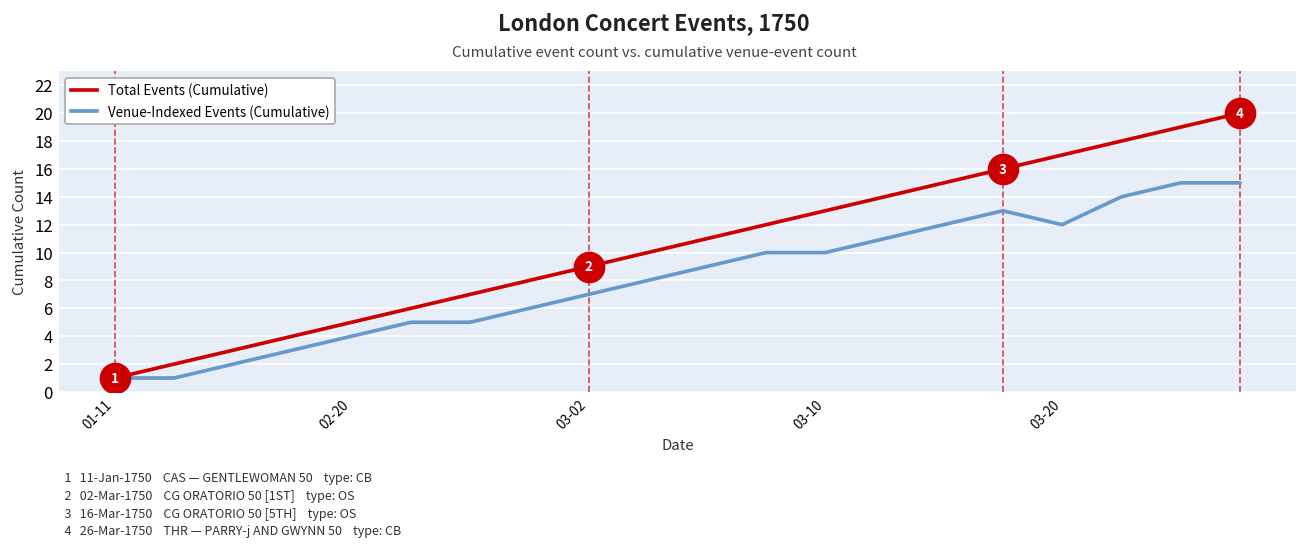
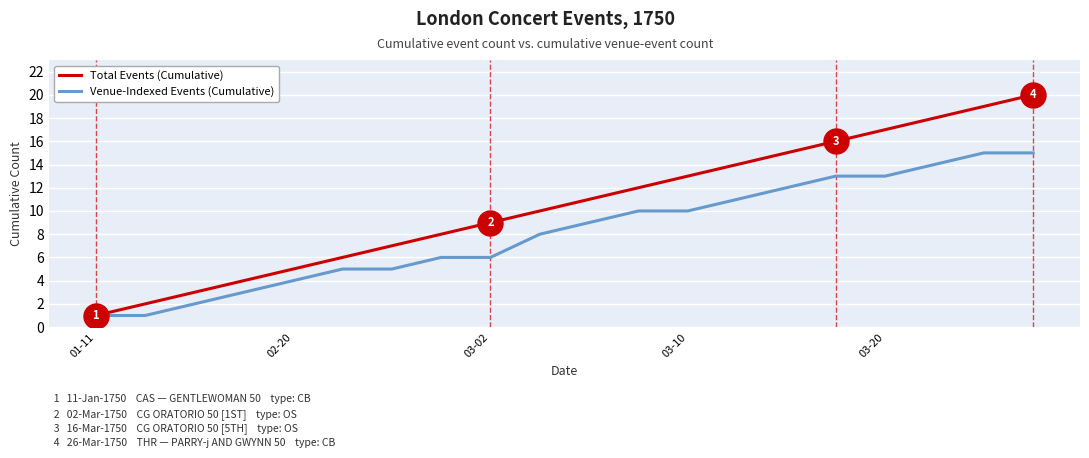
Venue-Indexed Events (Cumulative), 03-02: 7 -> 6
Venue-Indexed Events (Cumulative), 03-20: 12 -> 13
